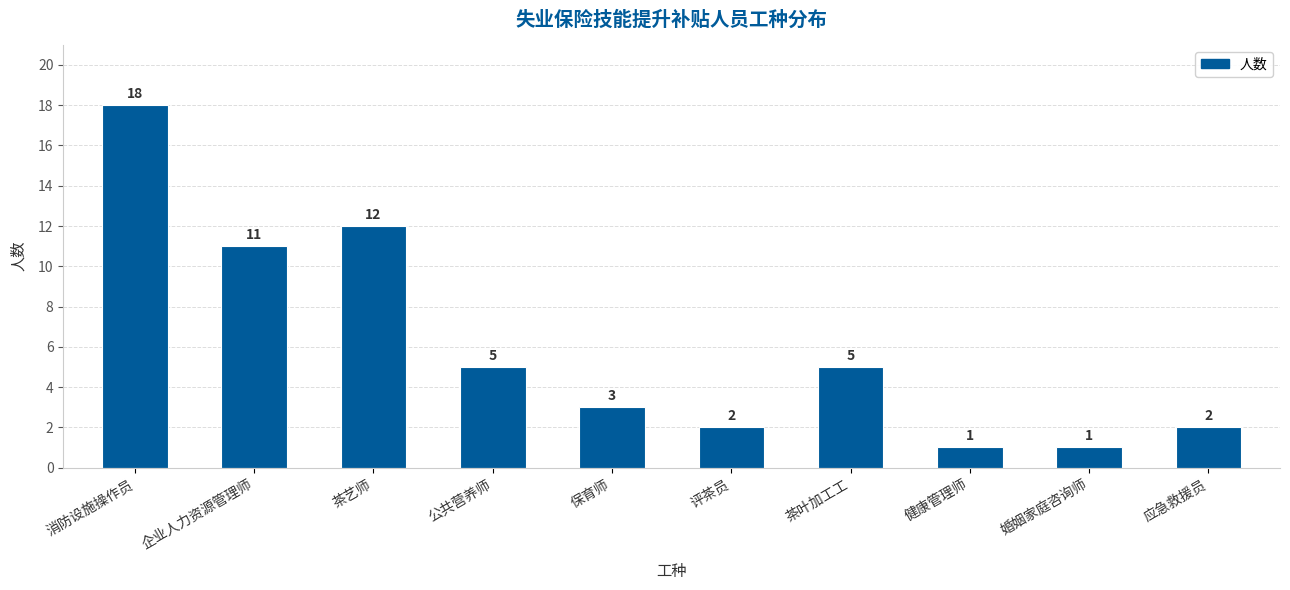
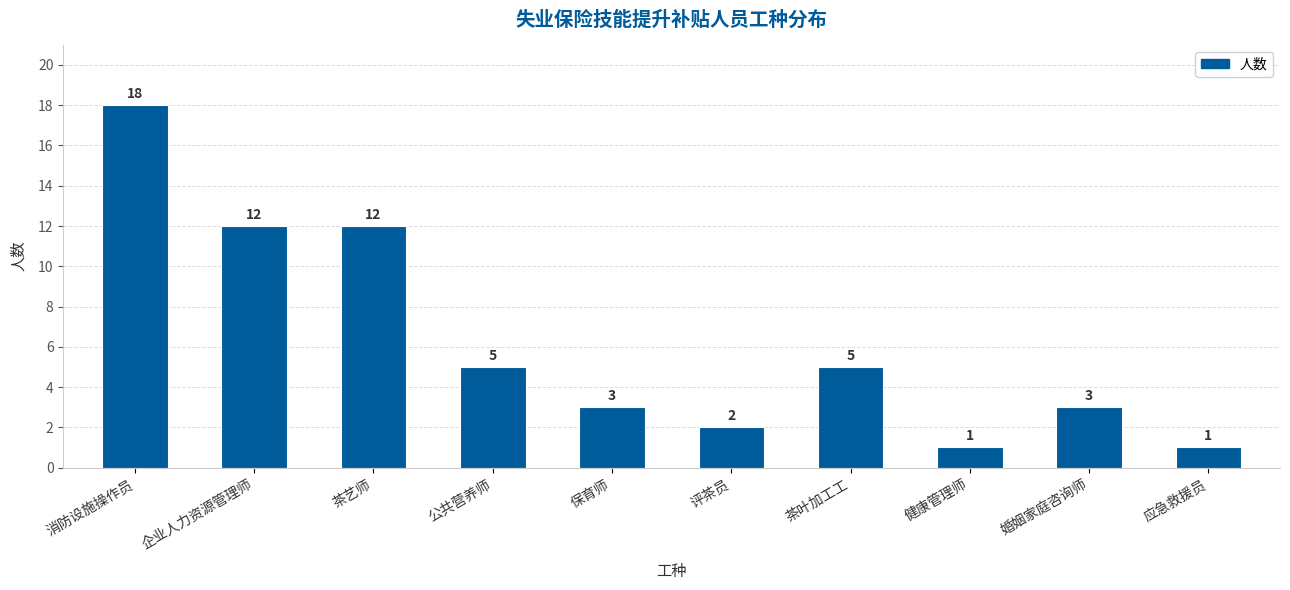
企业人力资源管理师: 11 -> 12
婚姻家庭咨询师: 1 -> 3
应急救援员: 2 -> 1
